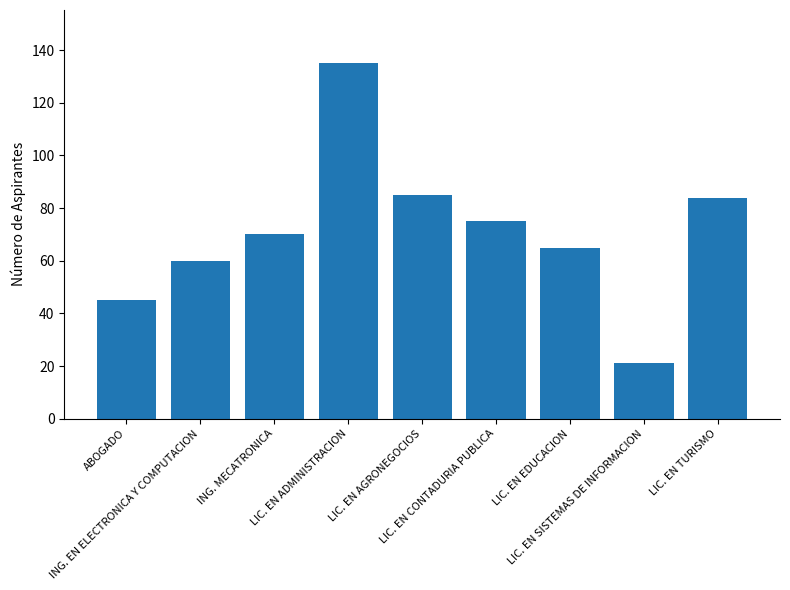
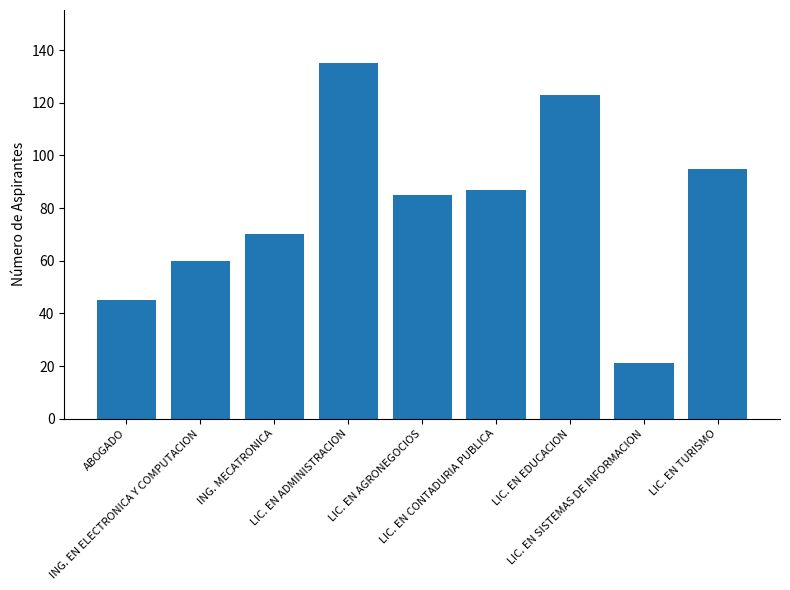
LIC. EN CONTADURIA PUBLICA: 75 -> 87
LIC. EN EDUCACION: 65 -> 123
LIC. EN TURISMO: 84 -> 95
